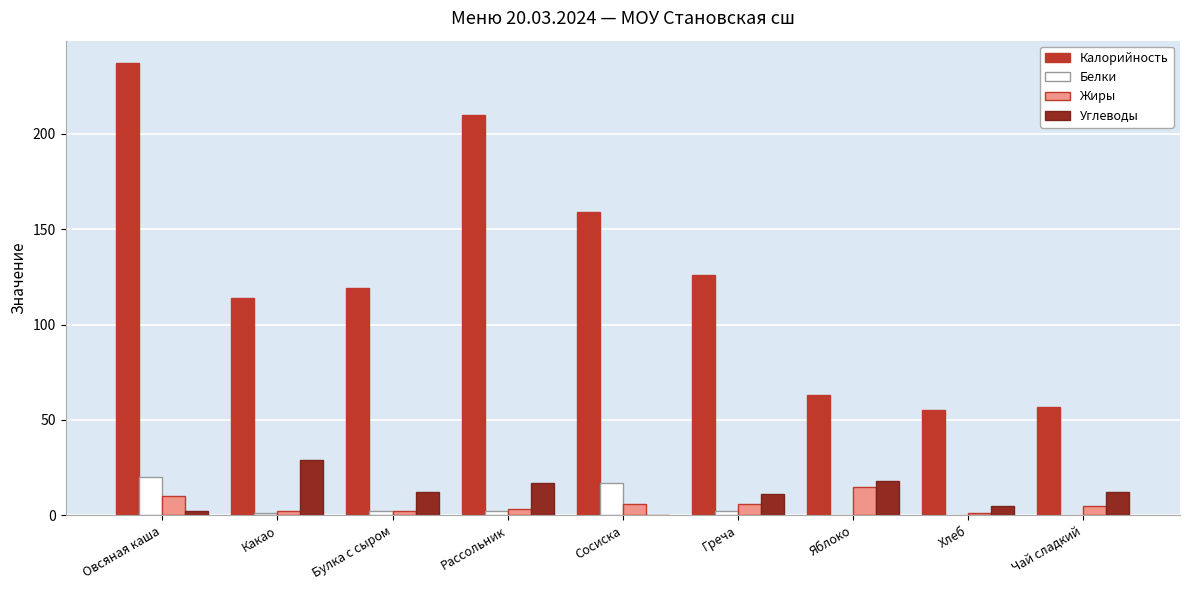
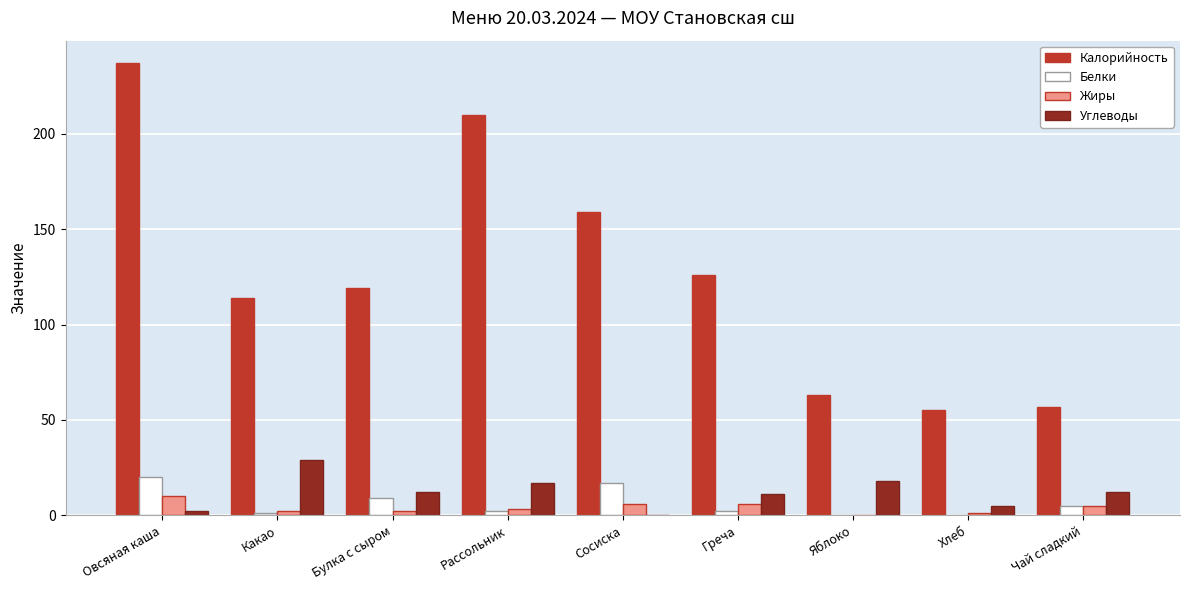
Белки, Булка с сыром: 2 -> 9
Жиры, Яблоко: 15 -> 0
Белки, Чай сладкий: 0 -> 5
